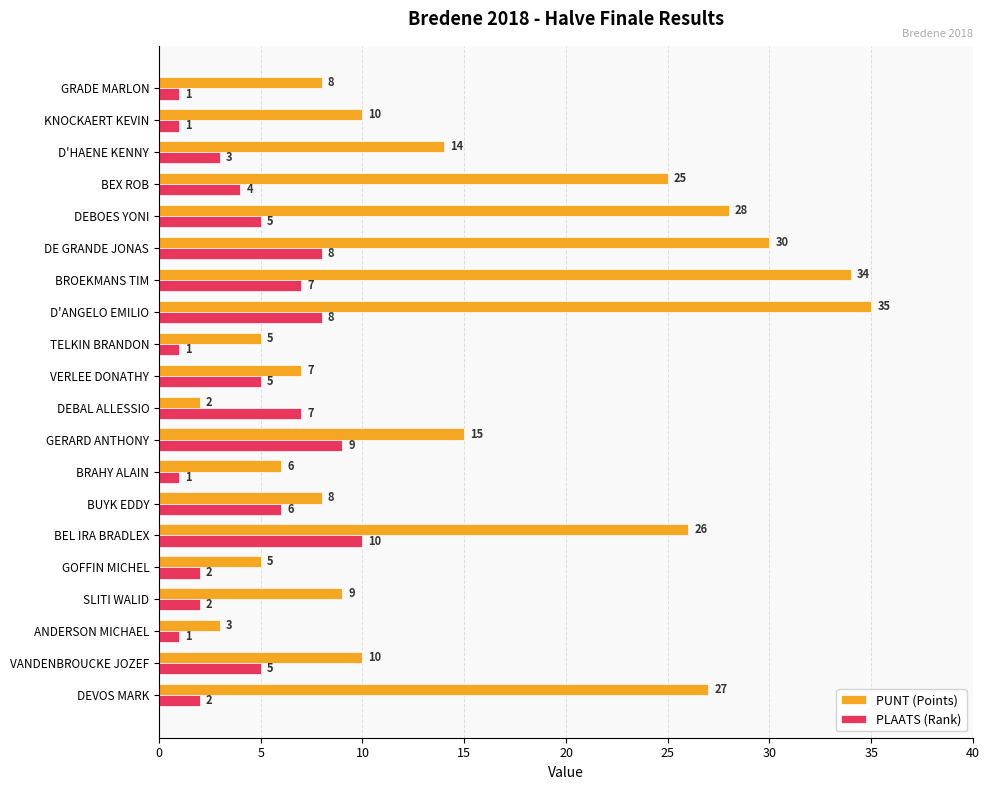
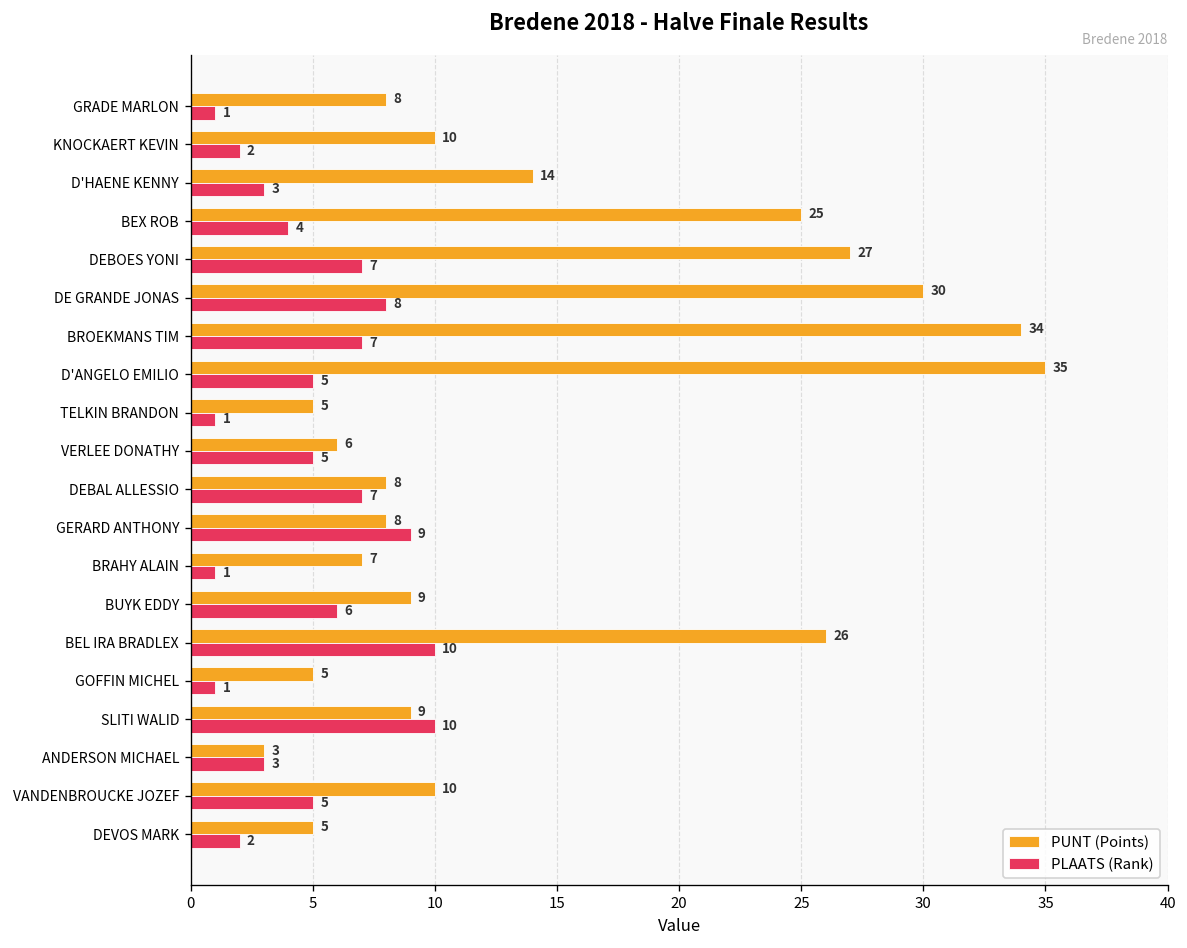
PLAATS (Rank), KNOCKAERT KEVIN: 1 -> 2
PUNT (Points), DEBOES YONI: 28 -> 27
PLAATS (Rank), DEBOES YONI: 5 -> 7
PLAATS (Rank), D'ANGELO EMILIO: 8 -> 5
PUNT (Points), VERLEE DONATHY: 7 -> 6
PUNT (Points), DEBAL ALLESSIO: 2 -> 8
PUNT (Points), GERARD ANTHONY: 15 -> 8
PUNT (Points), BRAHY ALAIN: 6 -> 7
PUNT (Points), BUYK EDDY: 8 -> 9
PLAATS (Rank), GOFFIN MICHEL: 2 -> 1
PLAATS (Rank), SLITI WALID: 2 -> 10
PLAATS (Rank), ANDERSON MICHAEL: 1 -> 3
PUNT (Points), DEVOS MARK: 27 -> 5
